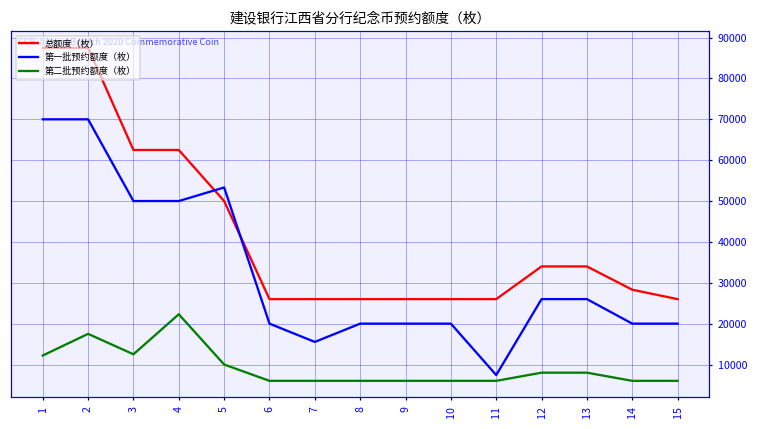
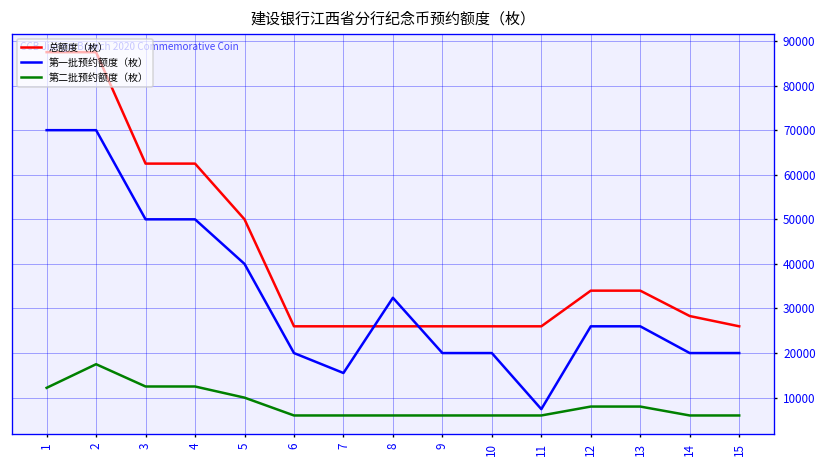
第二批预约额度（枚）, 4: 22000 -> 13000
第一批预约额度（枚）, 5: 53000 -> 40000
第一批预约额度（枚）, 8: 20000 -> 32000
